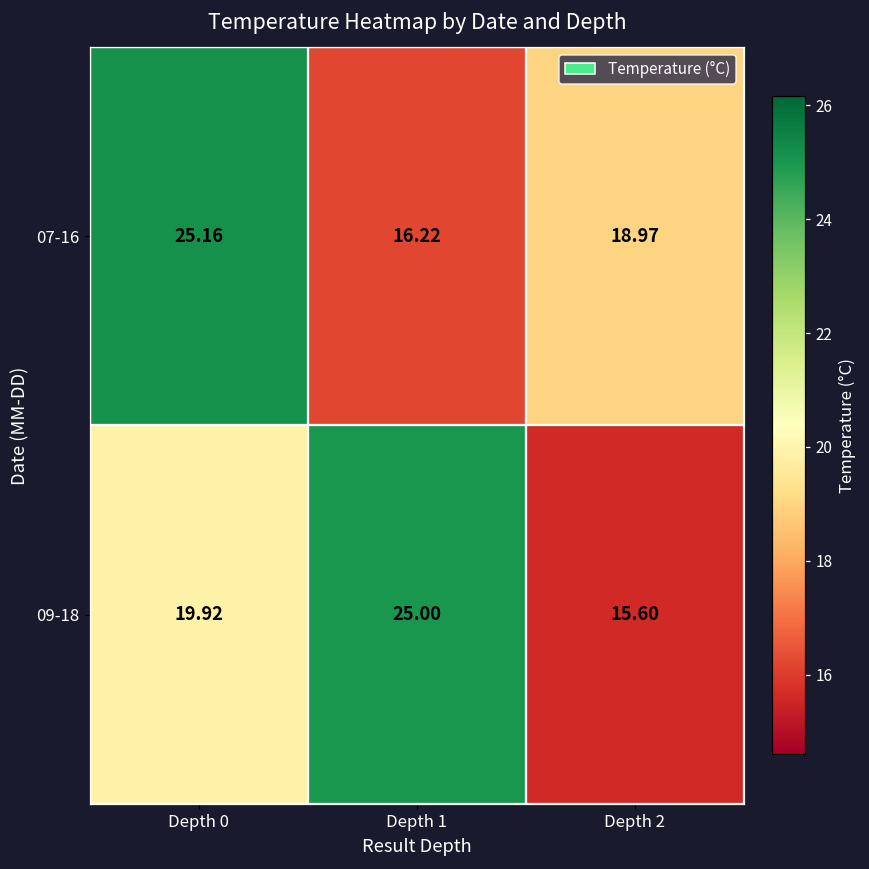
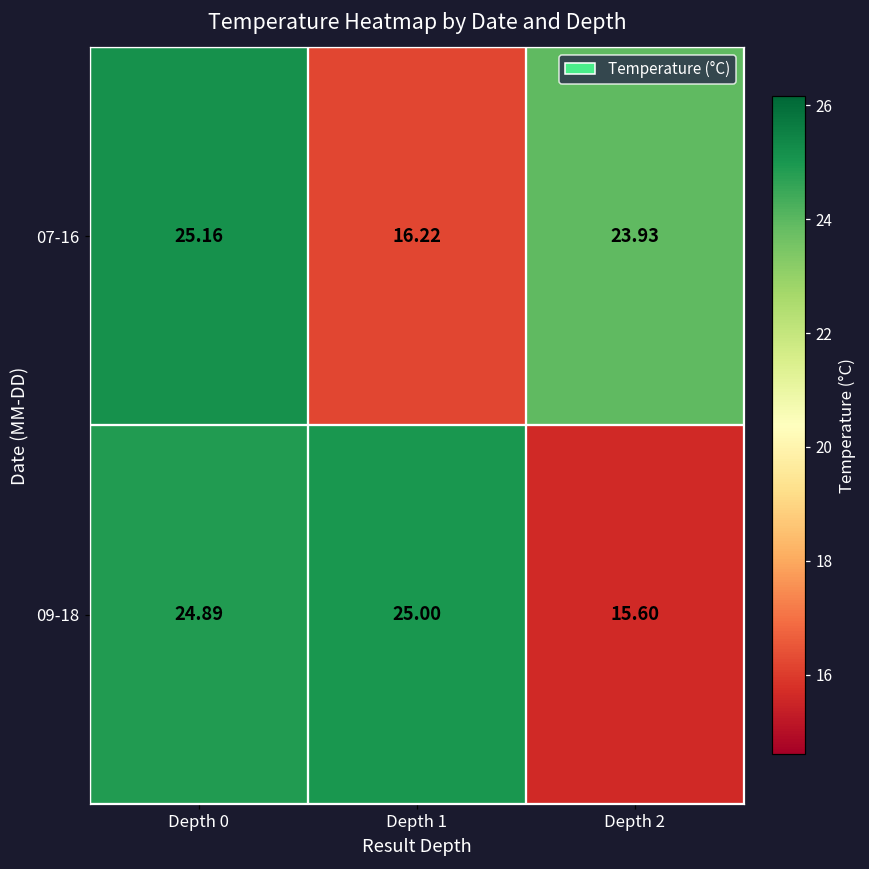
07-16, Depth 2: 18.97 -> 23.93
09-18, Depth 0: 19.92 -> 24.89
